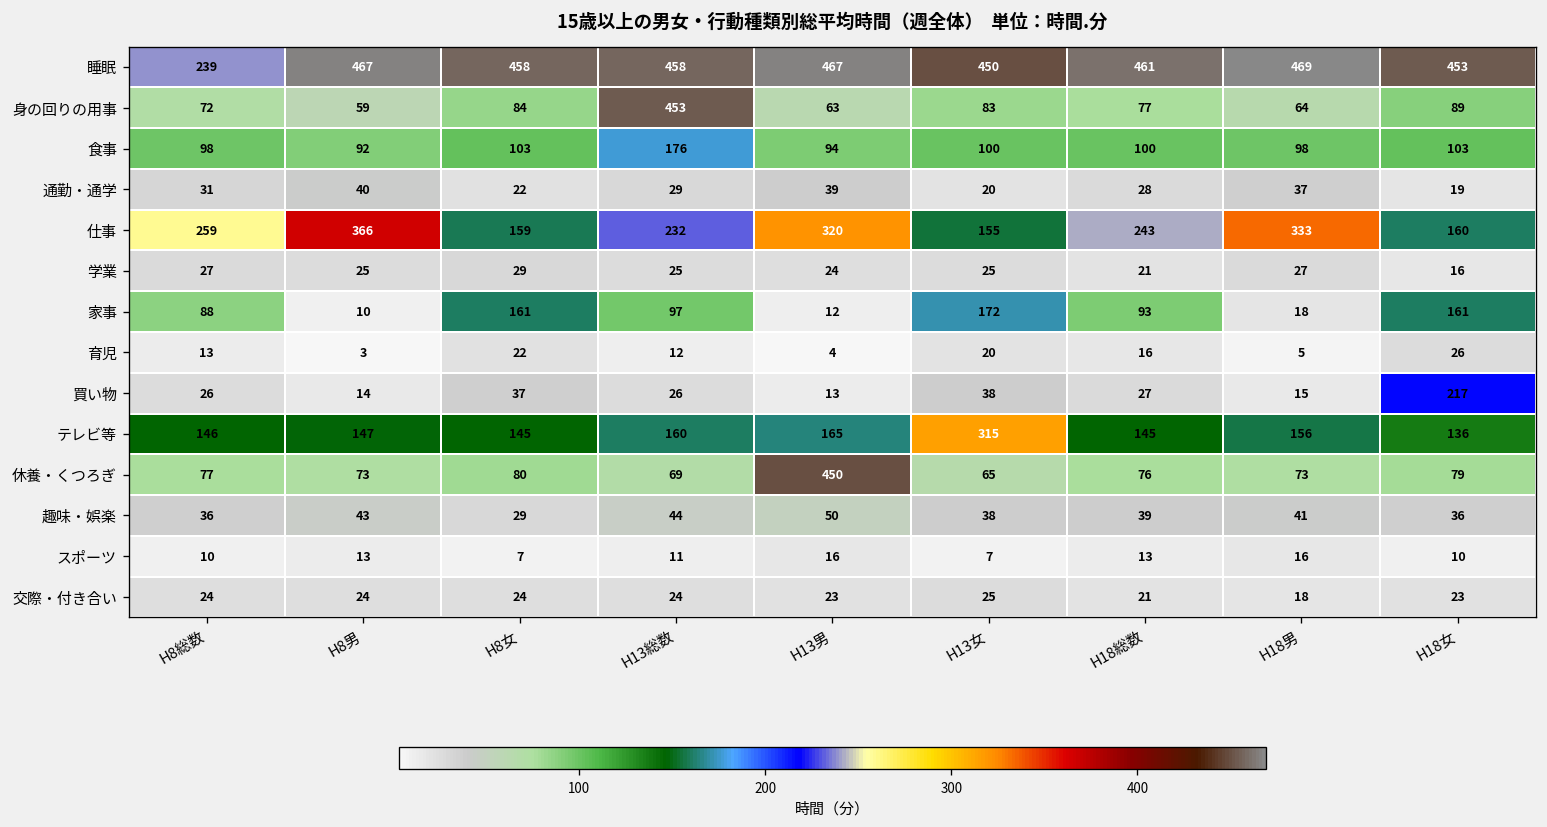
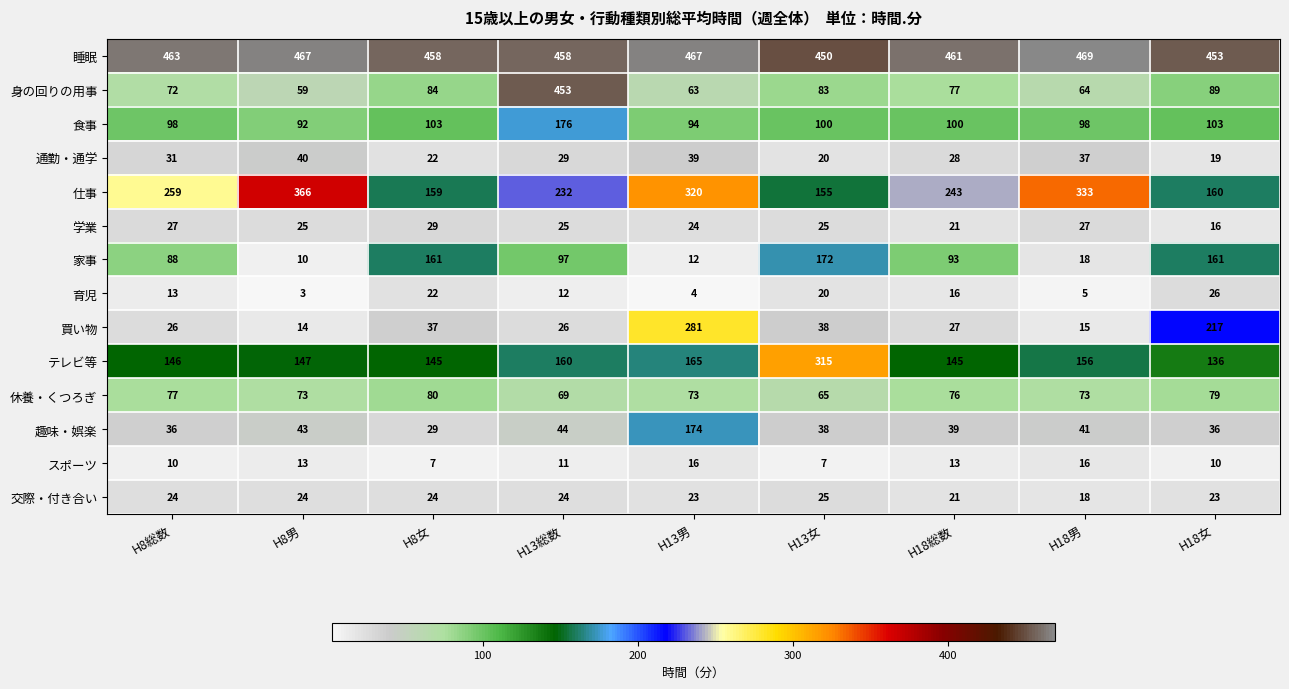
睡眠, H8総数: 239 -> 463
買い物, H13男: 13 -> 281
休養・くつろぎ, H13男: 450 -> 73
趣味・娯楽, H13男: 50 -> 174
